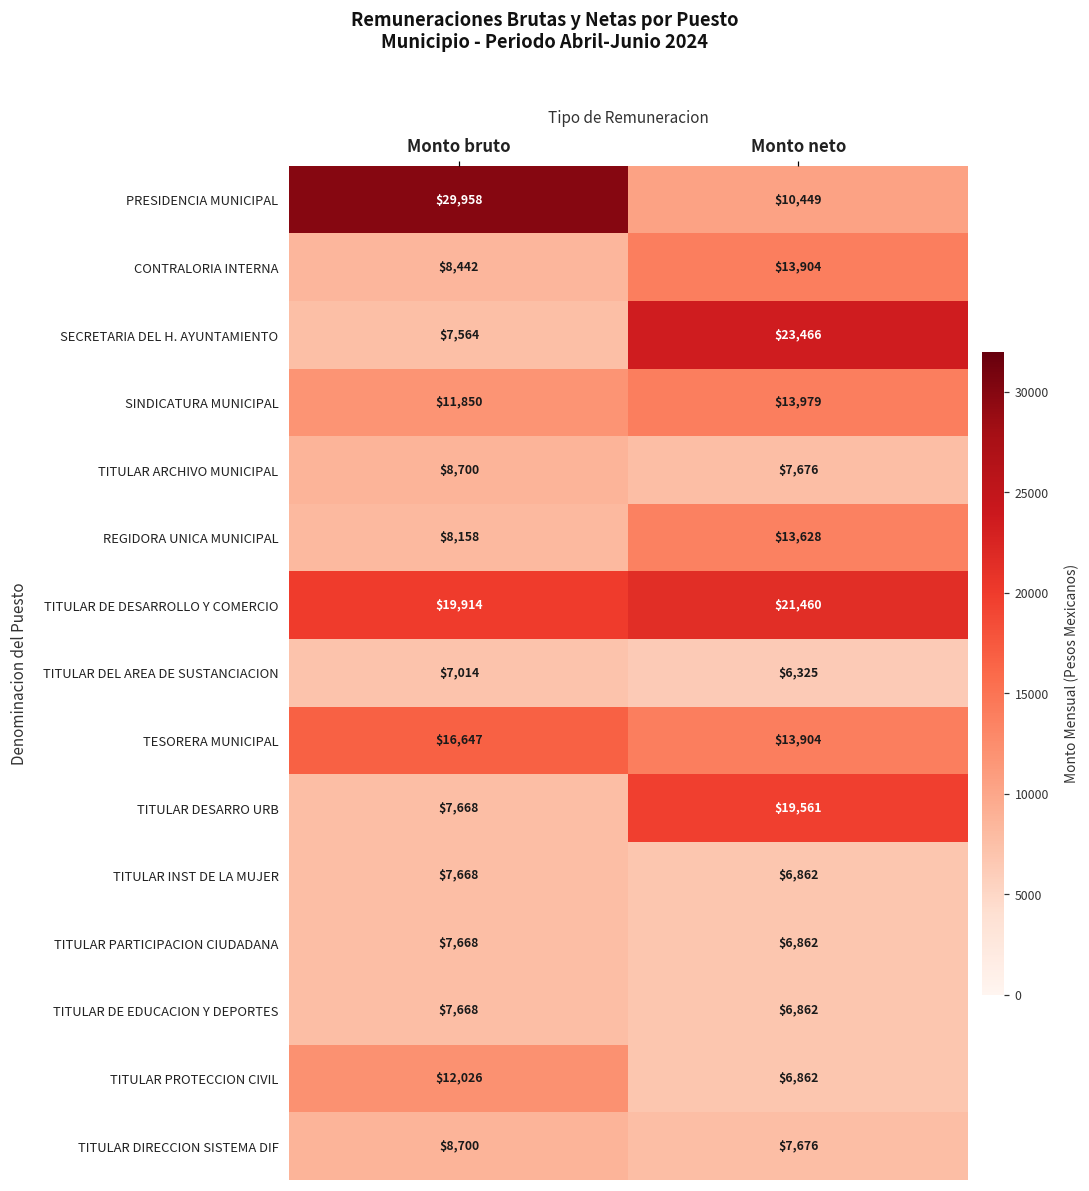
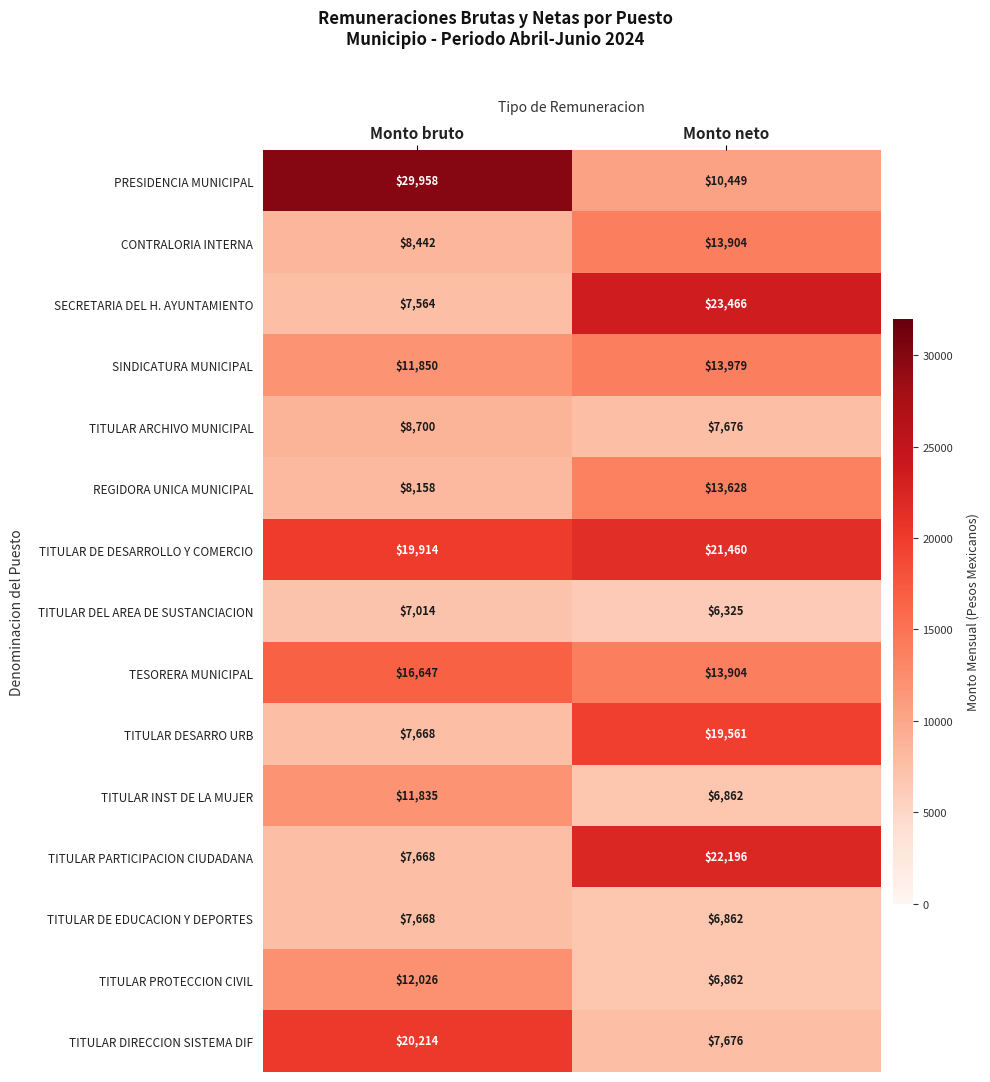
TITULAR INST DE LA MUJER, Monto bruto: $7,668 -> $11,835
TITULAR PARTICIPACION CIUDADANA, Monto neto: $6,862 -> $22,196
TITULAR DIRECCION SISTEMA DIF, Monto bruto: $8,700 -> $20,214
